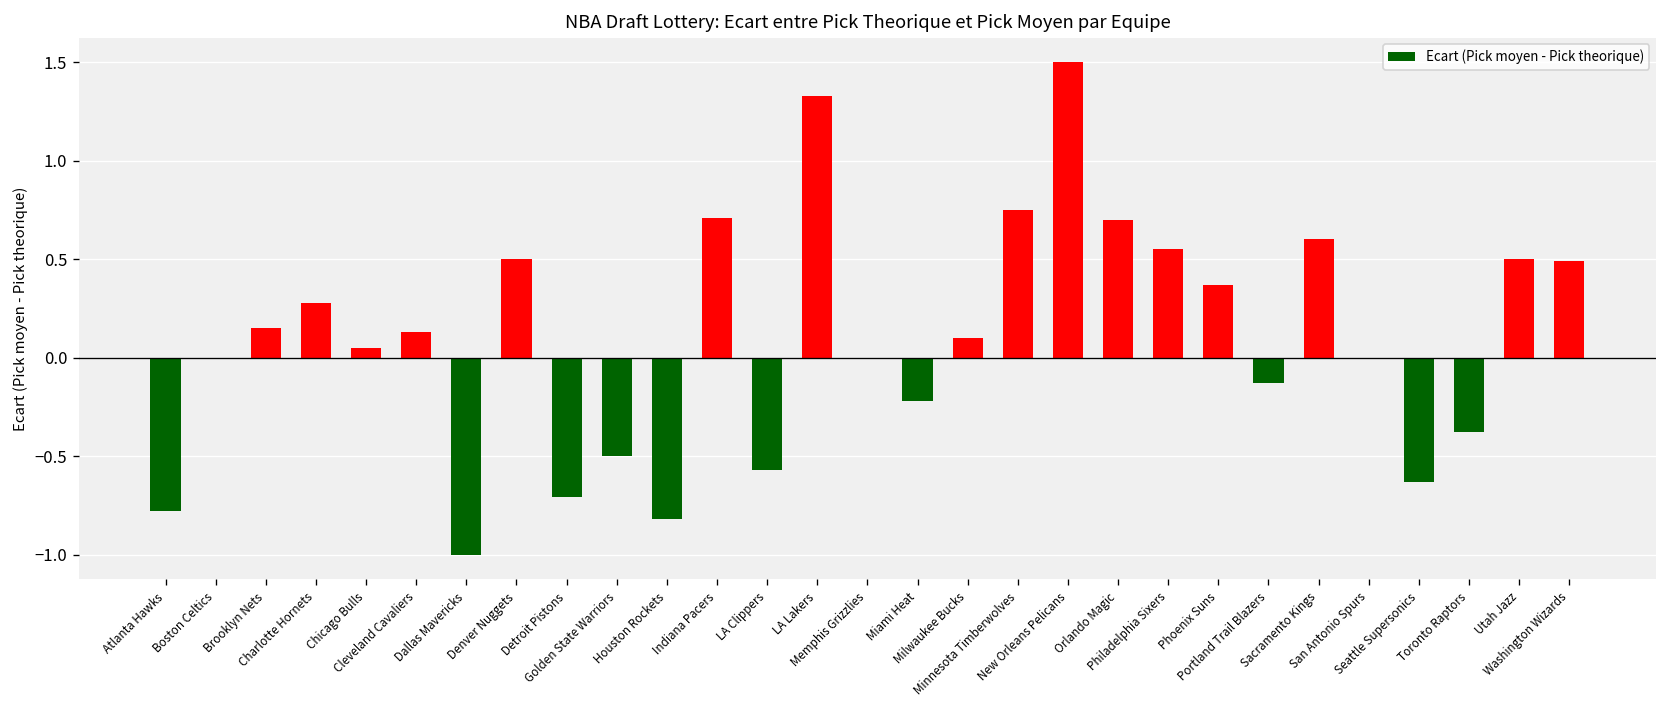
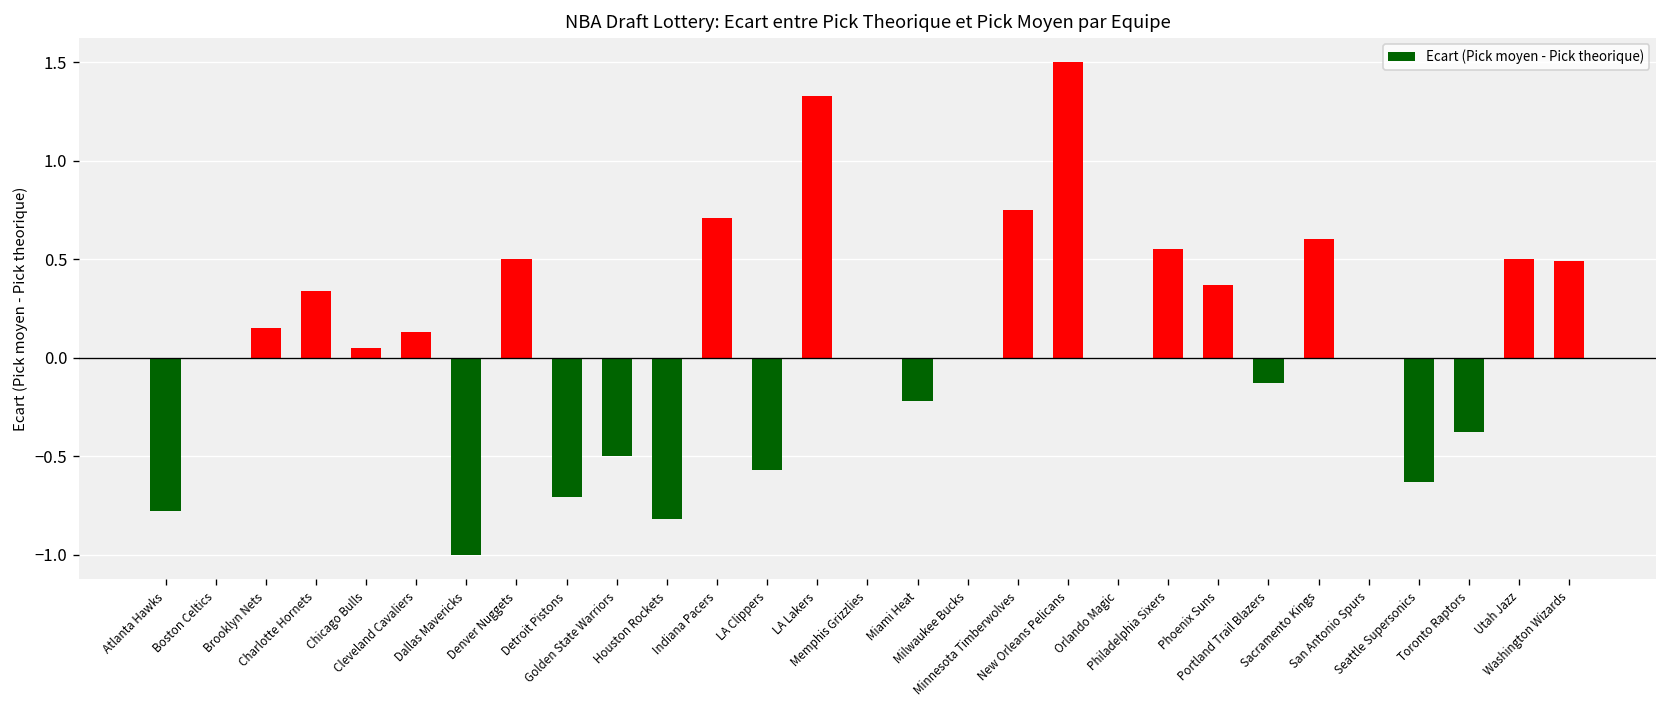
Charlotte Hornets: 0.28 -> 0.34
Milwaukee Bucks: 0.1 -> 0.0
Orlando Magic: 0.7 -> 0.0
